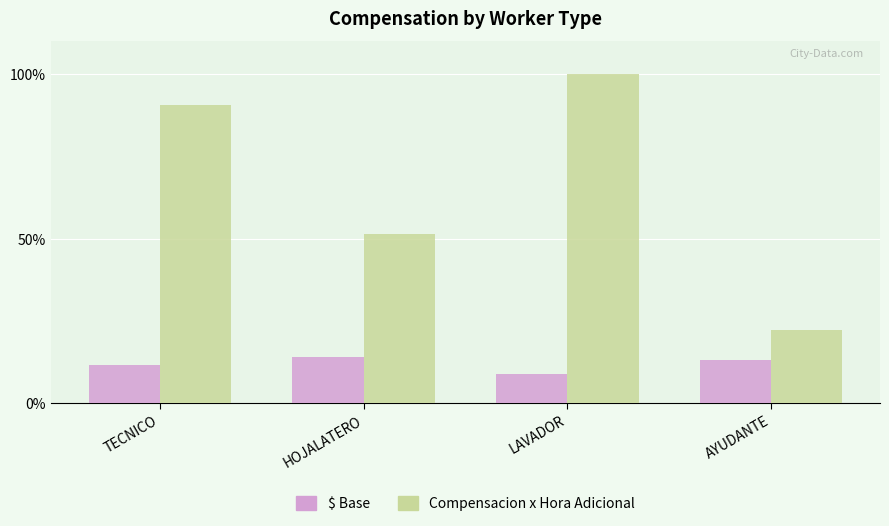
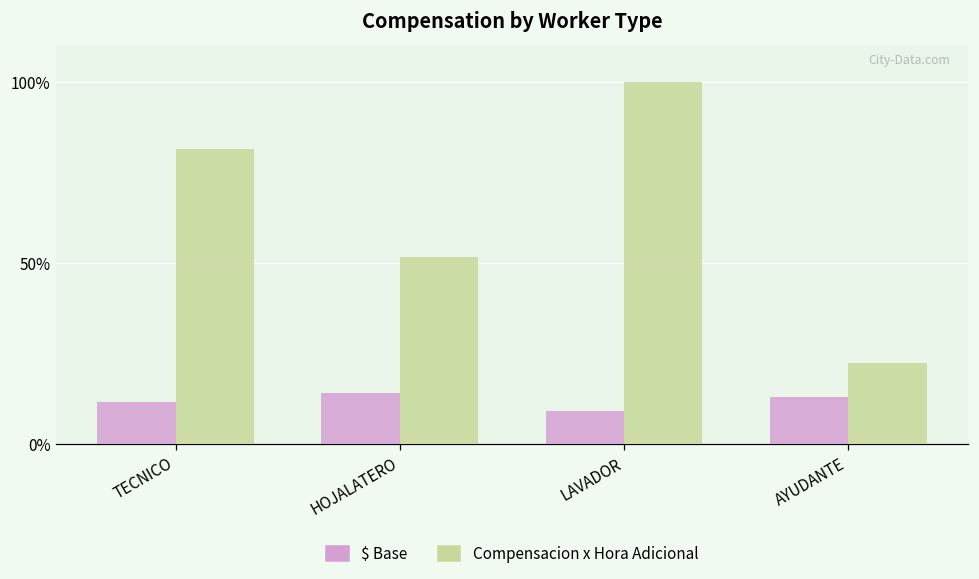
Compensacion x Hora Adicional, TECNICO: 90% -> 81%
